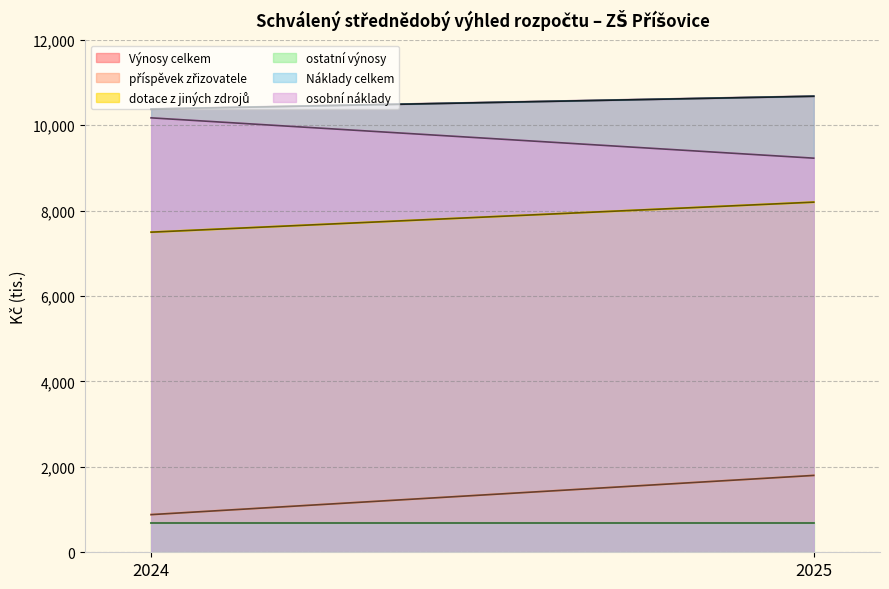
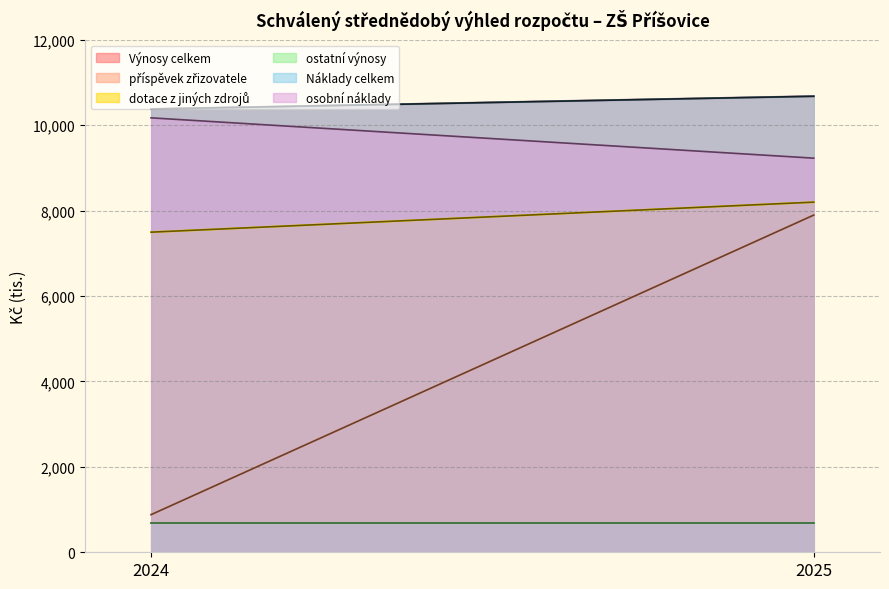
příspěvek zřizovatele, 2025: 1,800 -> 7,900
